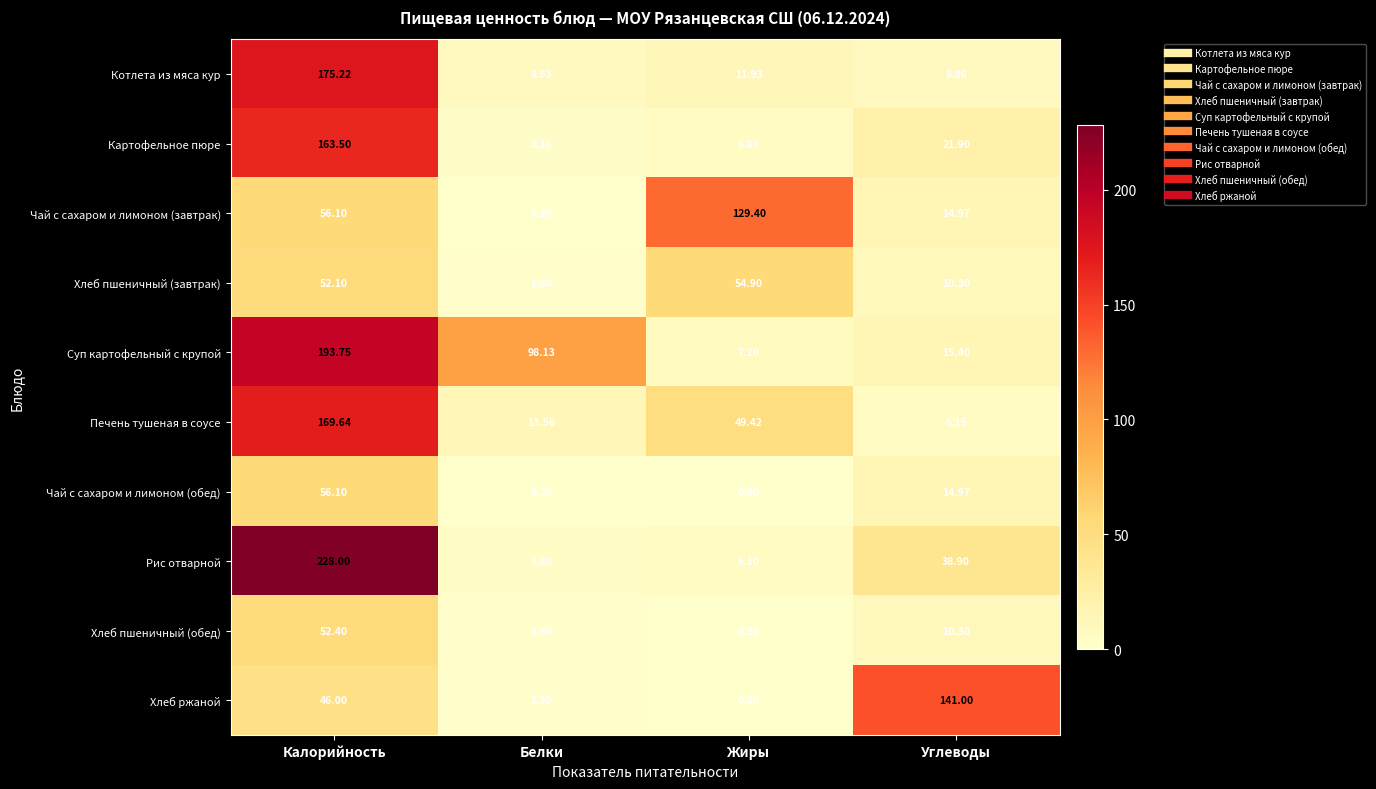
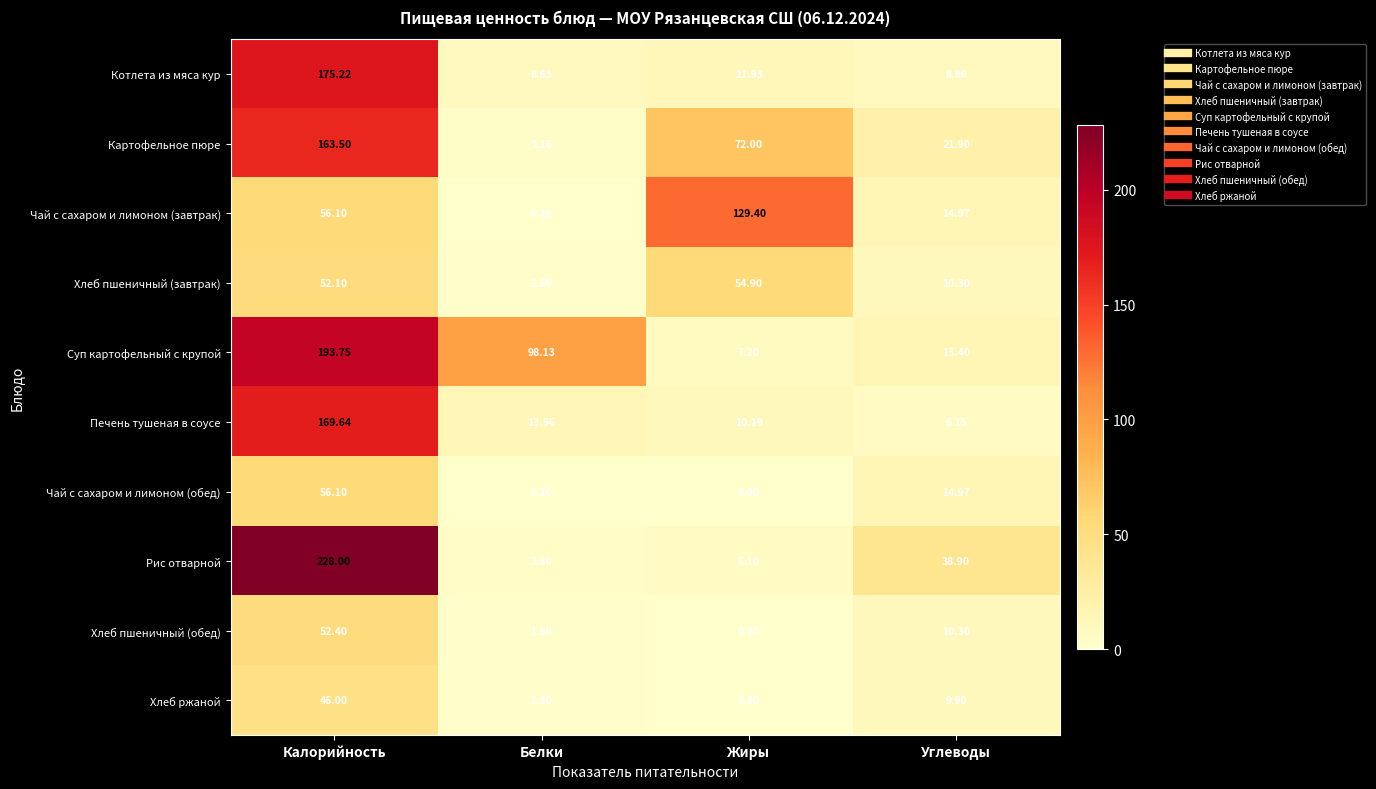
Картофельное пюре, Жиры: 6.80 -> 72.00
Печень тушеная в соусе, Жиры: 49.42 -> 10.19
Хлеб ржаной, Углеводы: 141.00 -> 9.90
